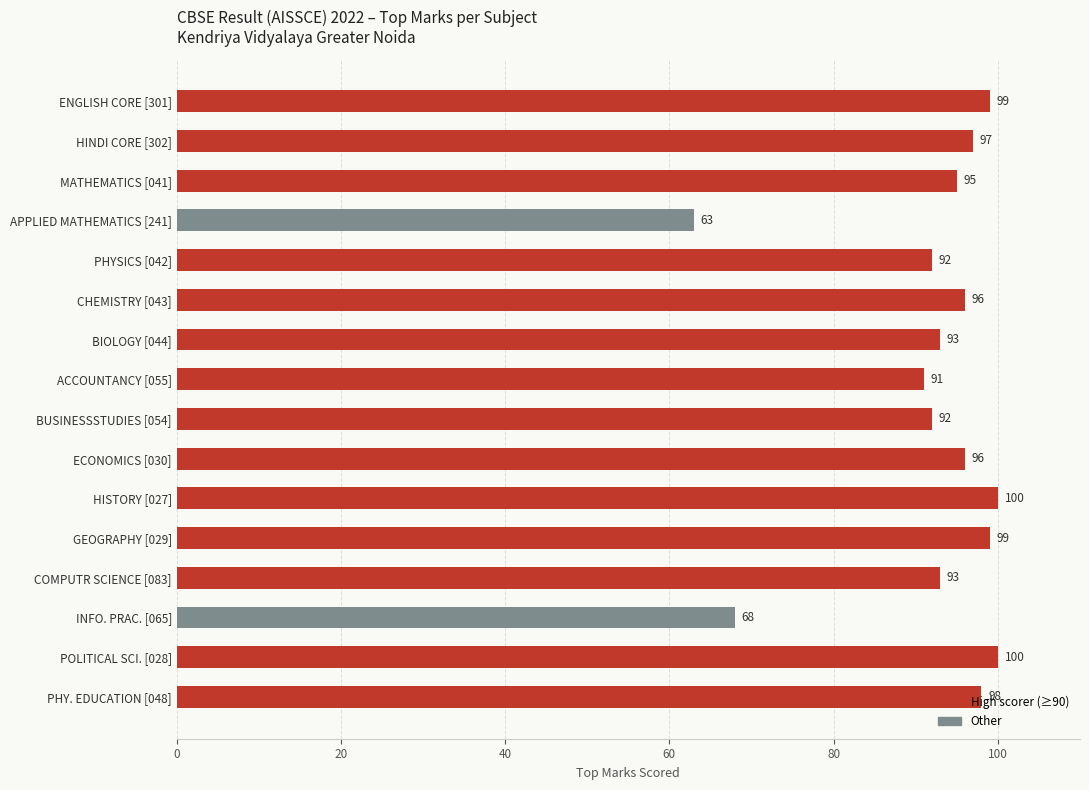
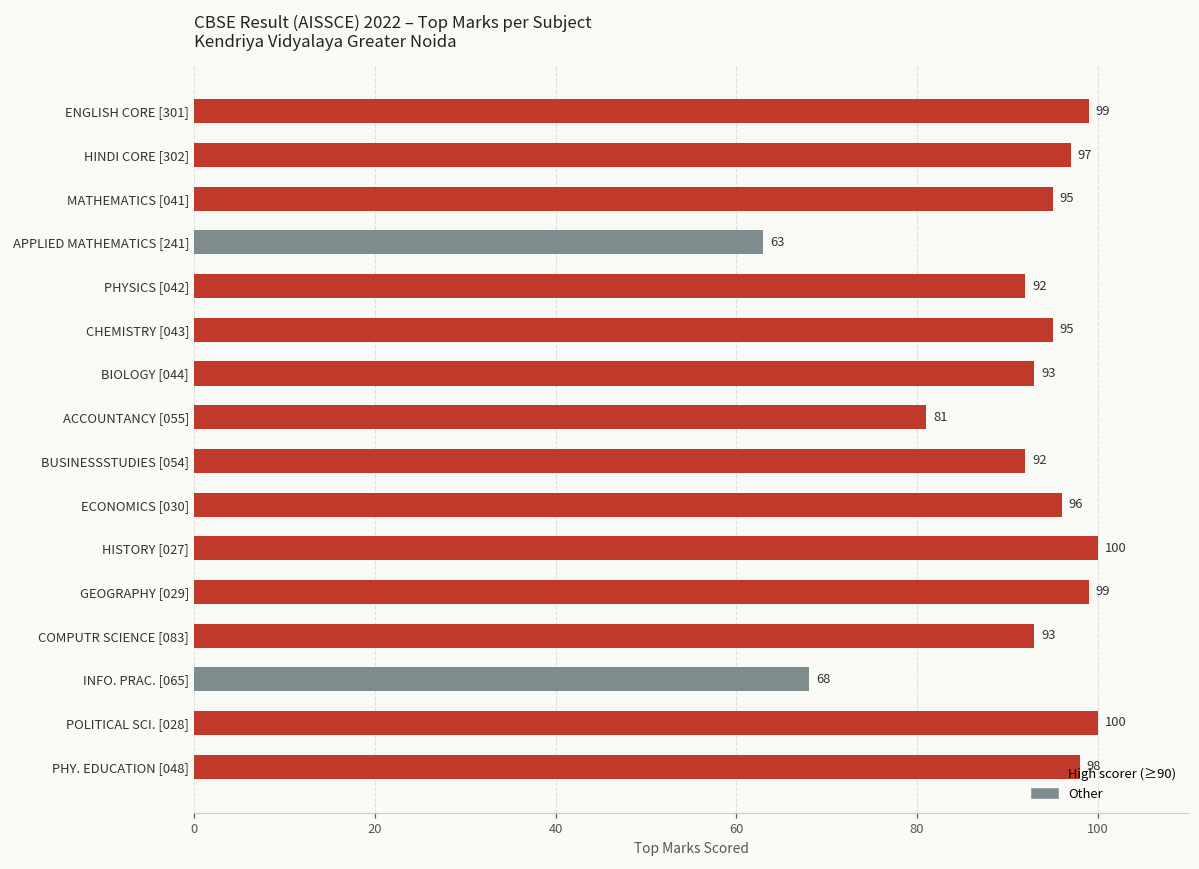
CHEMISTRY [043]: 96 -> 95
ACCOUNTANCY [055]: 91 -> 81
